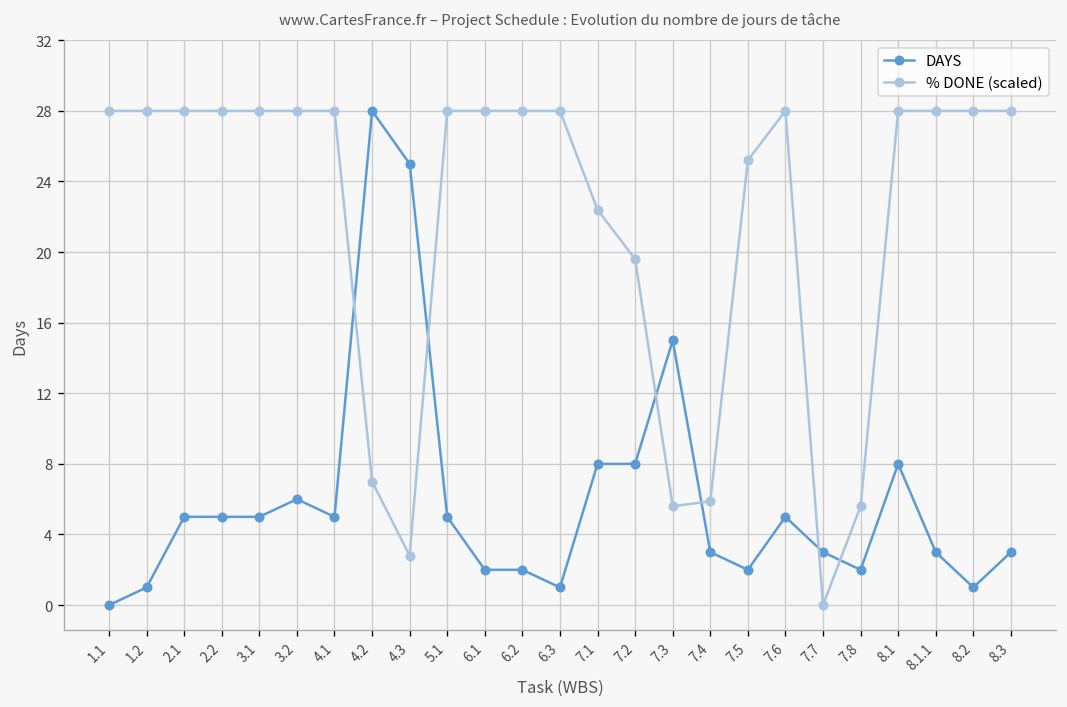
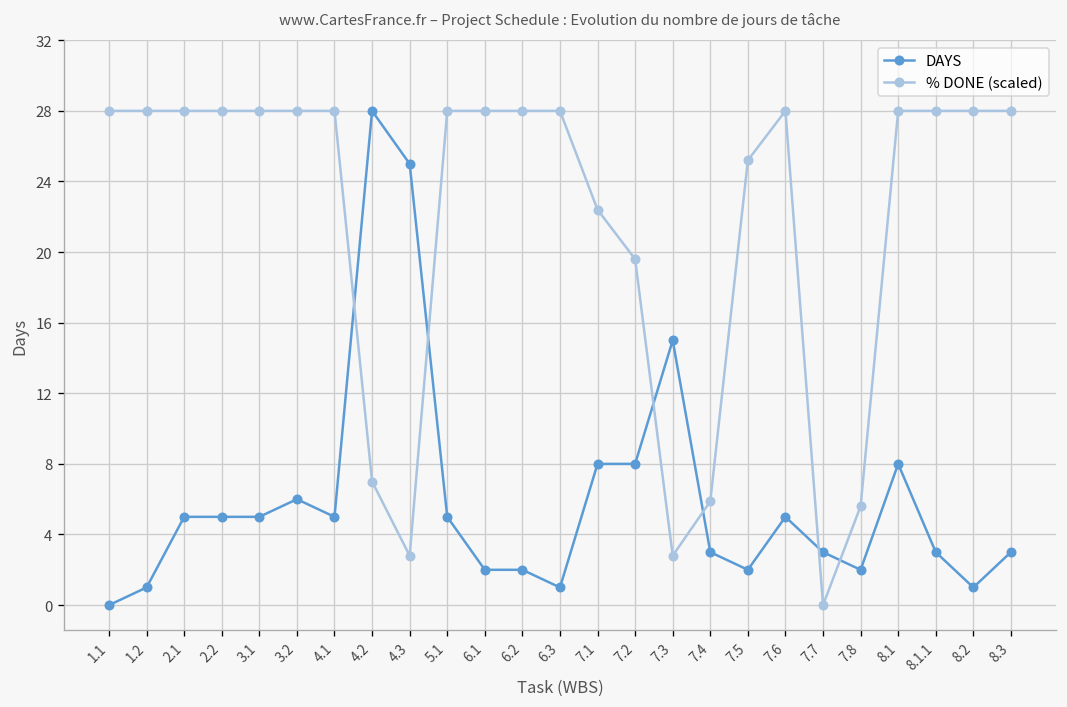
% DONE (scaled), 7.3: 5.6 -> 2.8
